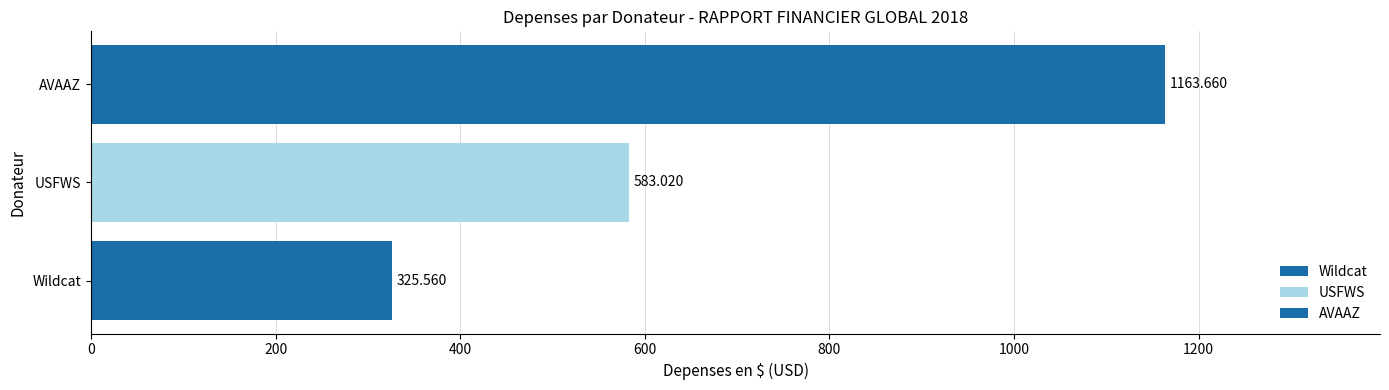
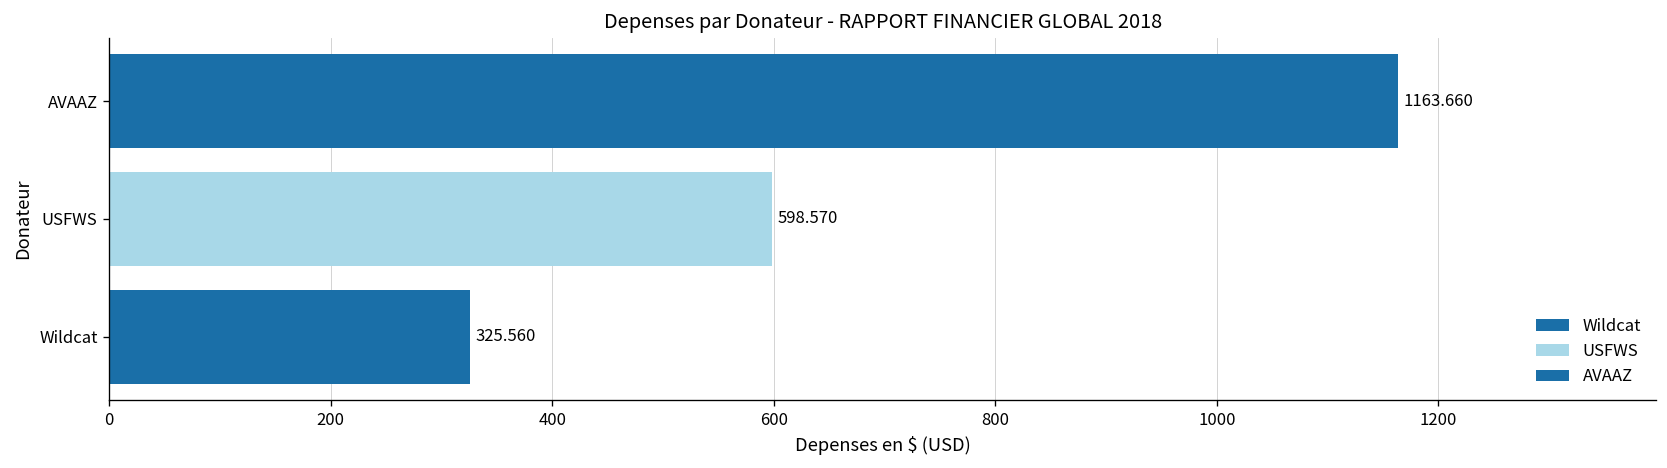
USFWS: 583.020 -> 598.570
